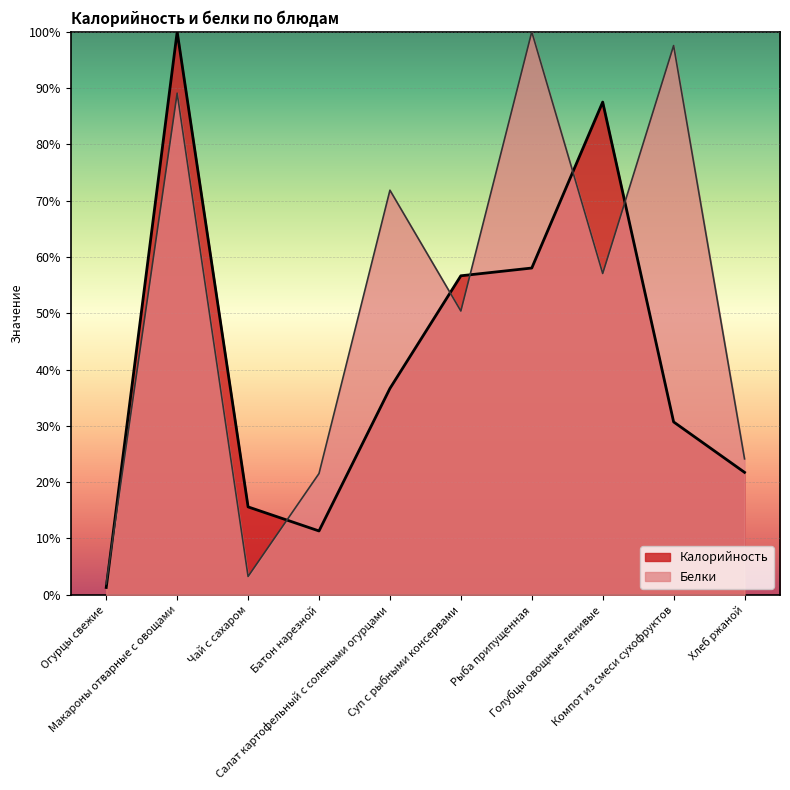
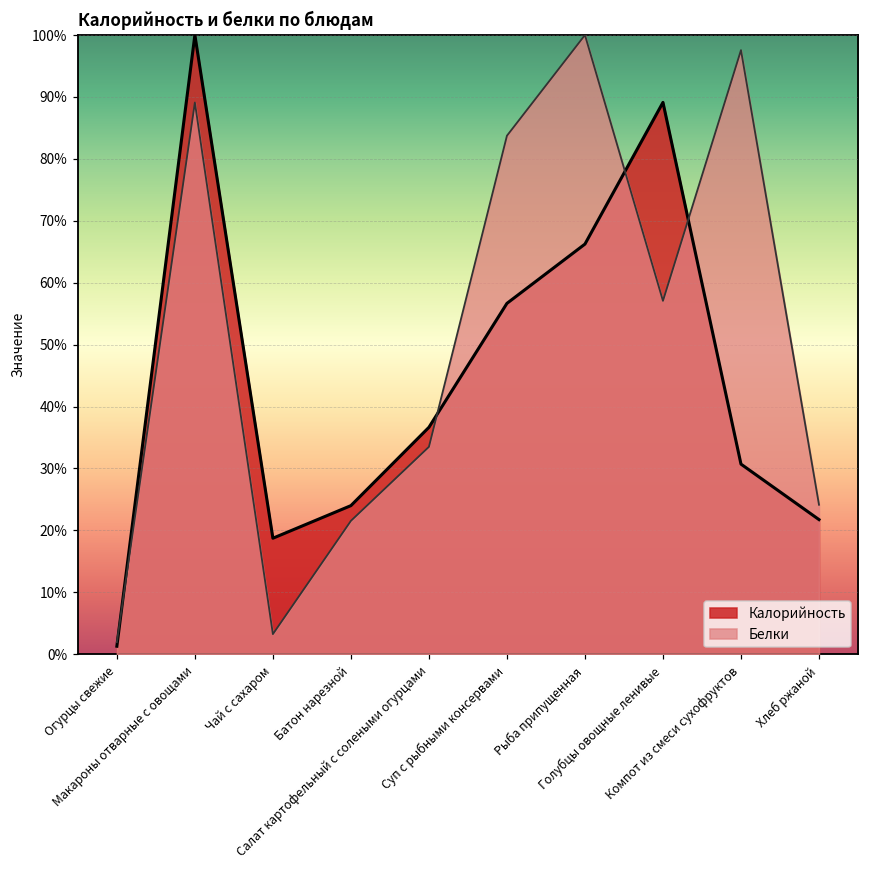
Калорийность, Чай с сахаром: 16% -> 19%
Калорийность, Батон нарезной: 11% -> 24%
Белки, Салат картофельный с солеными огурцами: 72% -> 33%
Белки, Суп с рыбными консервами: 50% -> 84%
Калорийность, Рыба припущенная: 58% -> 66%
Калорийность, Голубцы овощные ленивые: 88% -> 89%
